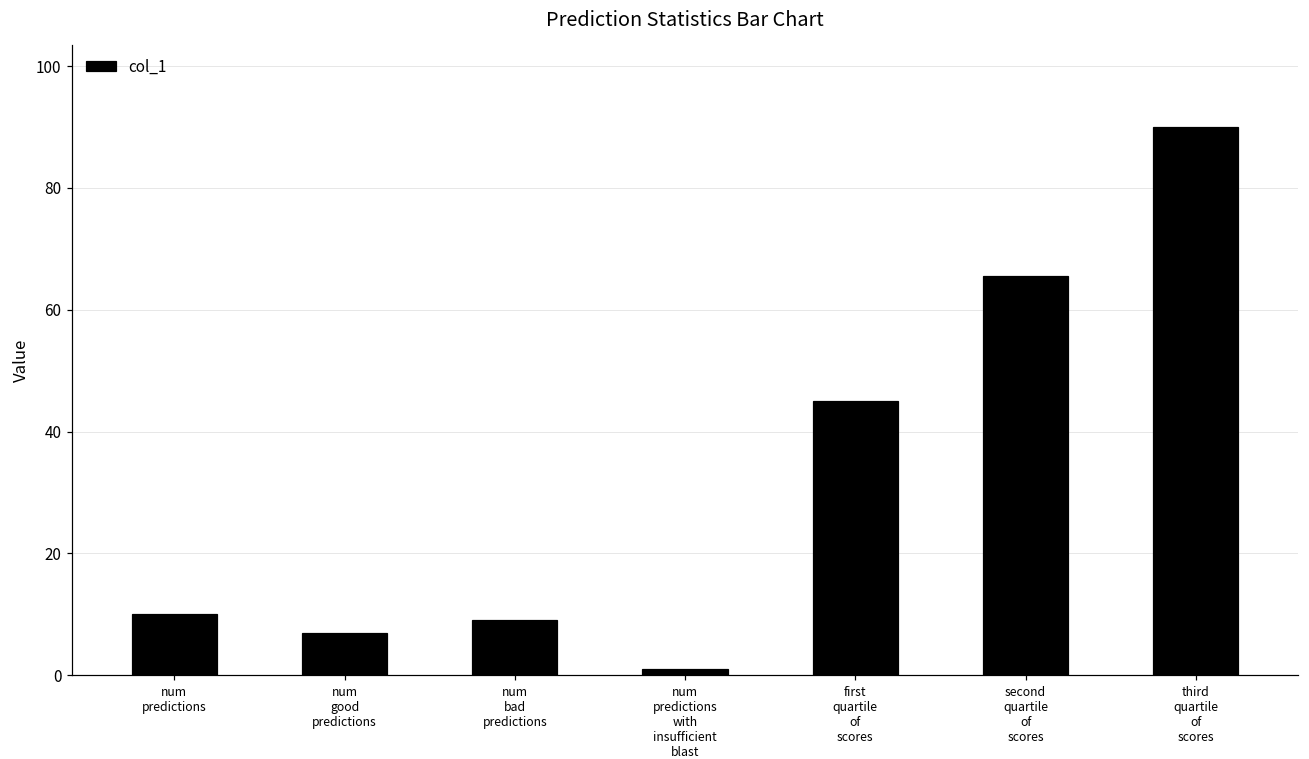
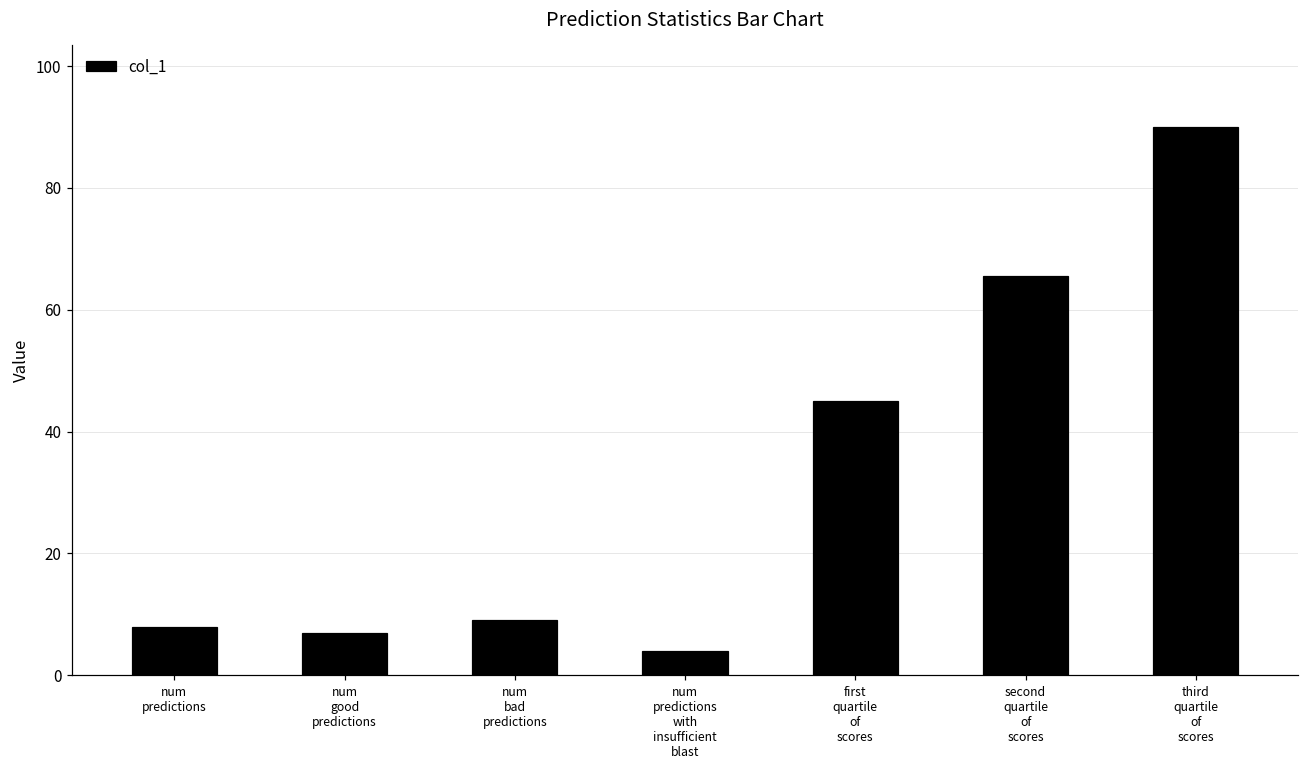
num predictions: 10 -> 8
num predictions with insufficient blast: 1 -> 4
